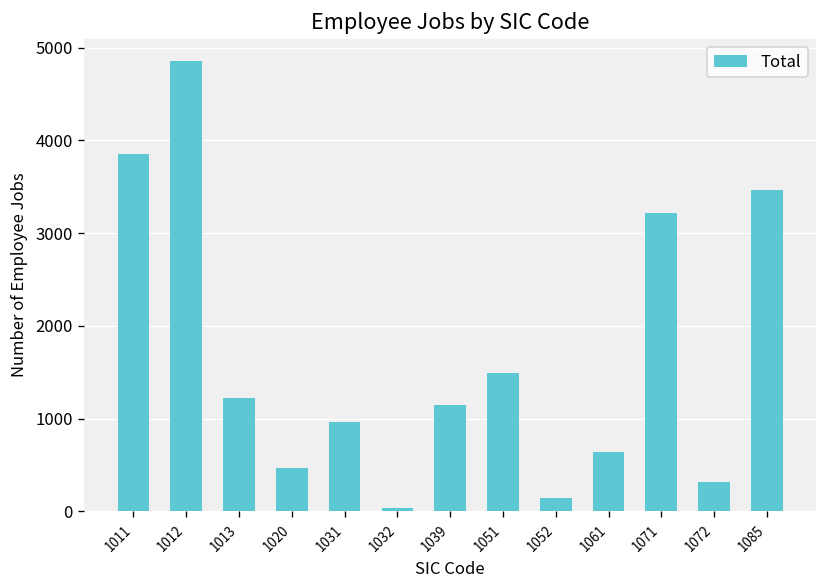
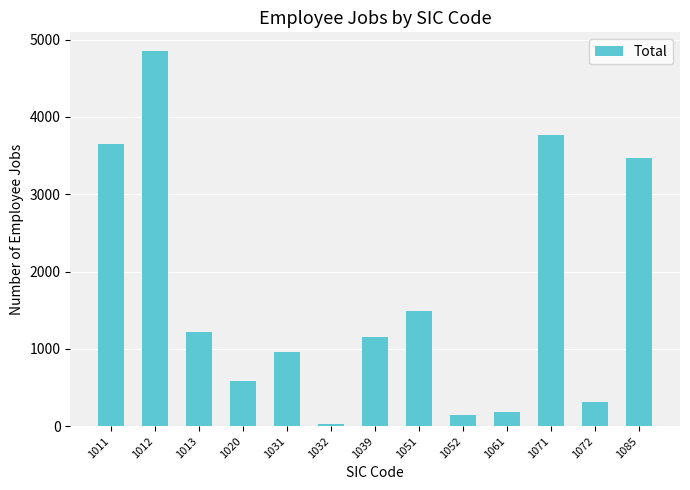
1011: 3900 -> 3700
1020: 500 -> 600
1061: 600 -> 200
1071: 3200 -> 3800
